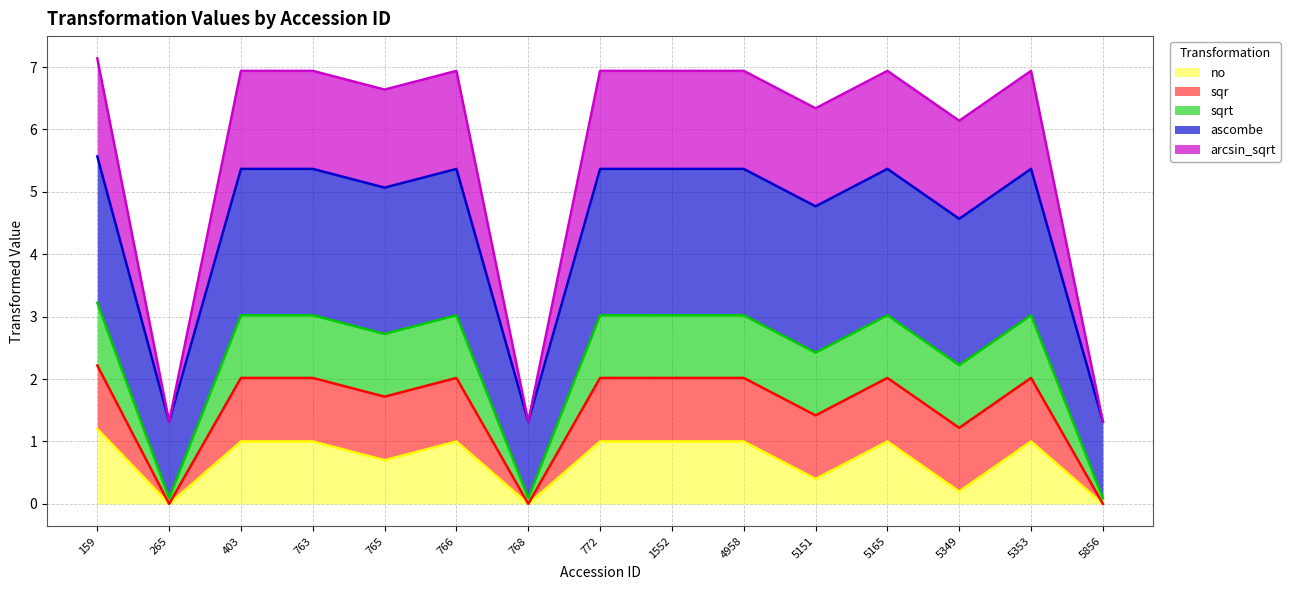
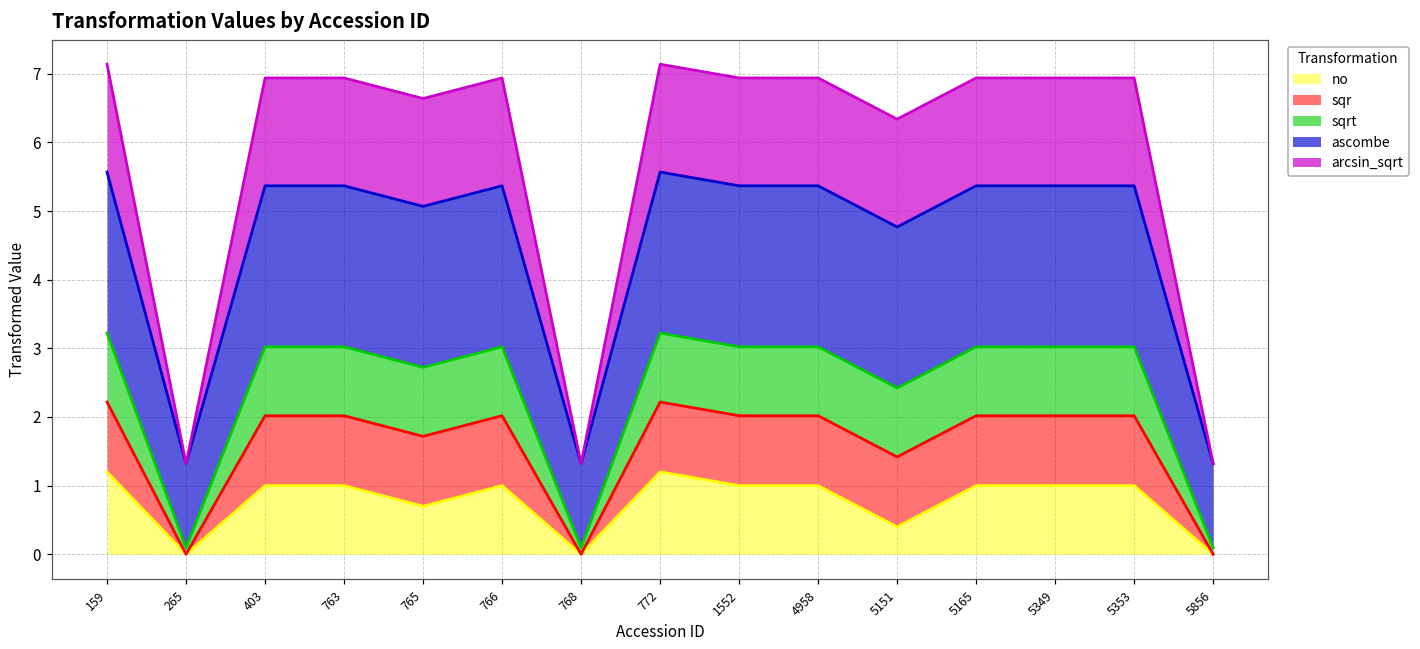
no, 772: 1.0 -> 1.2
no, 5349: 0.2 -> 1.0
